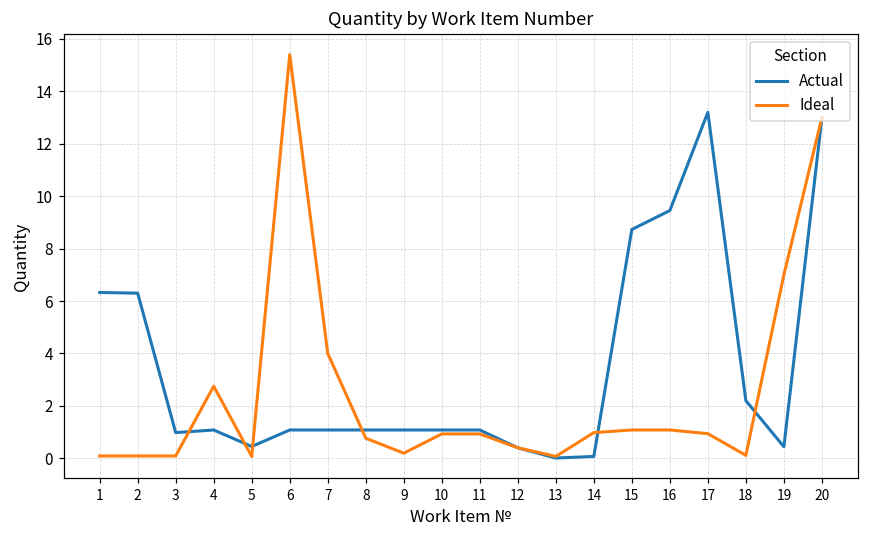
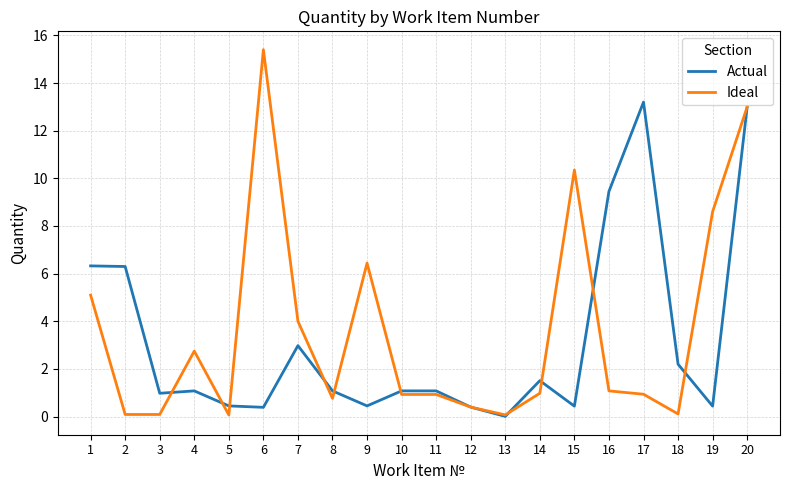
Ideal, 1: 0.1 -> 5.1
Actual, 6: 1.1 -> 0.4
Actual, 7: 1.1 -> 3.0
Actual, 9: 1.1 -> 0.5
Ideal, 9: 0.2 -> 6.4
Actual, 14: 0.1 -> 1.5
Actual, 15: 8.7 -> 0.4
Ideal, 15: 1.1 -> 10.4
Ideal, 19: 7.0 -> 8.6
